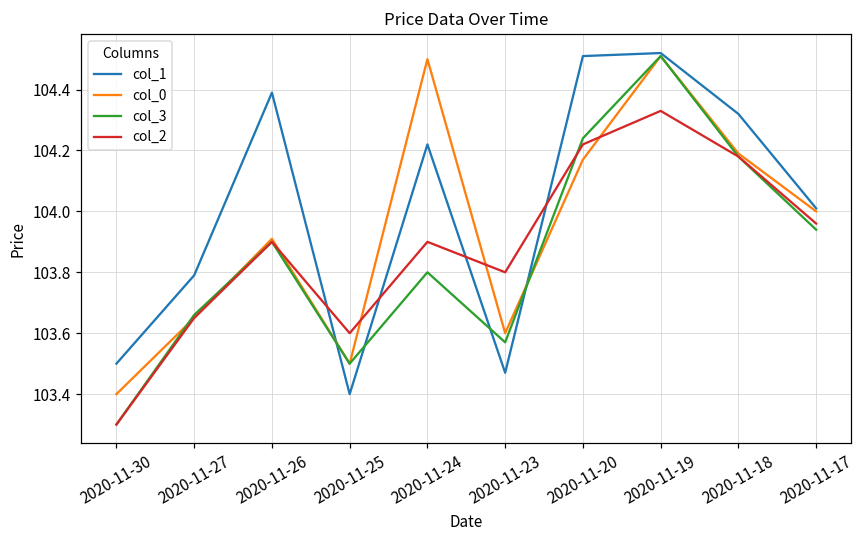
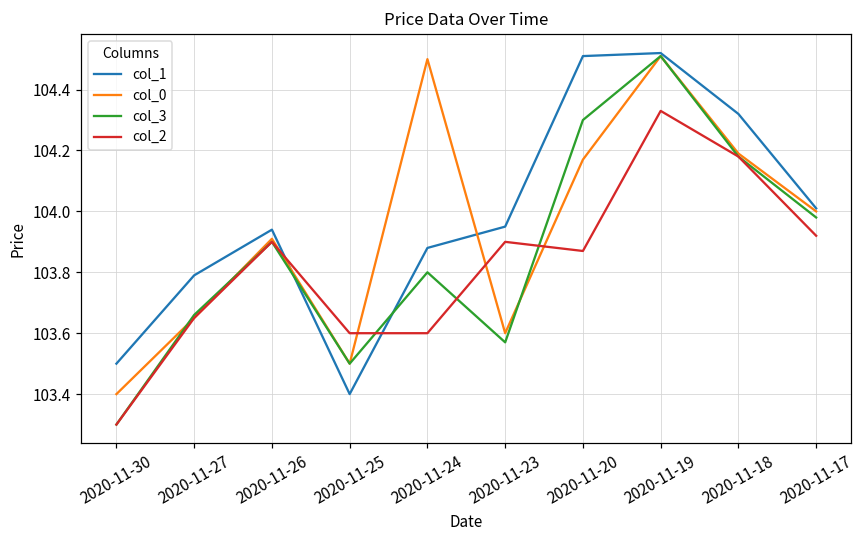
col_1, 2020-11-26: 104.39 -> 103.94
col_1, 2020-11-24: 104.22 -> 103.88
col_2, 2020-11-24: 103.9 -> 103.6
col_1, 2020-11-23: 103.47 -> 103.95
col_2, 2020-11-23: 103.8 -> 103.9
col_3, 2020-11-20: 104.24 -> 104.30
col_2, 2020-11-20: 104.22 -> 103.87
col_3, 2020-11-17: 103.94 -> 103.98
col_2, 2020-11-17: 103.96 -> 103.92
